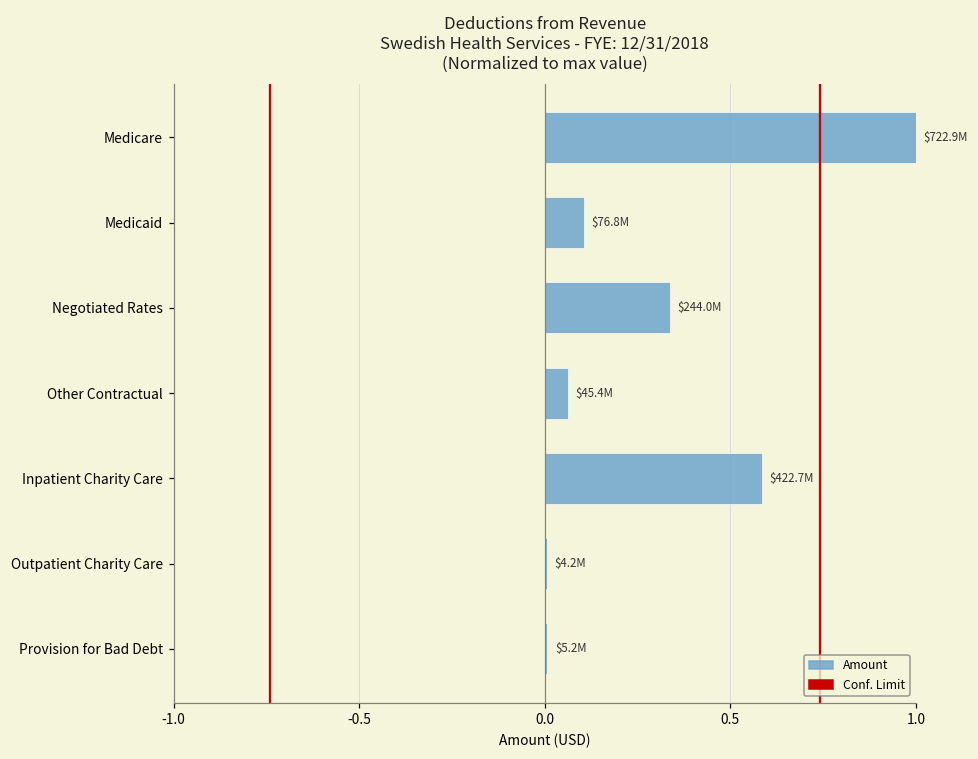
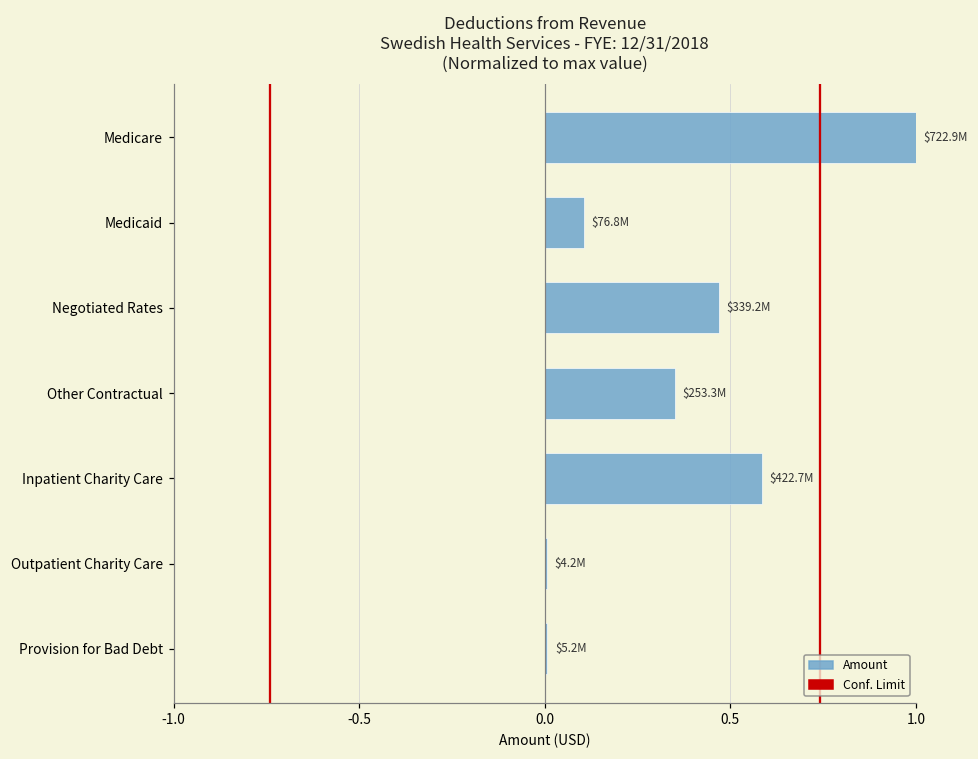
Negotiated Rates: $244.0M -> $339.2M
Other Contractual: $45.4M -> $253.3M
